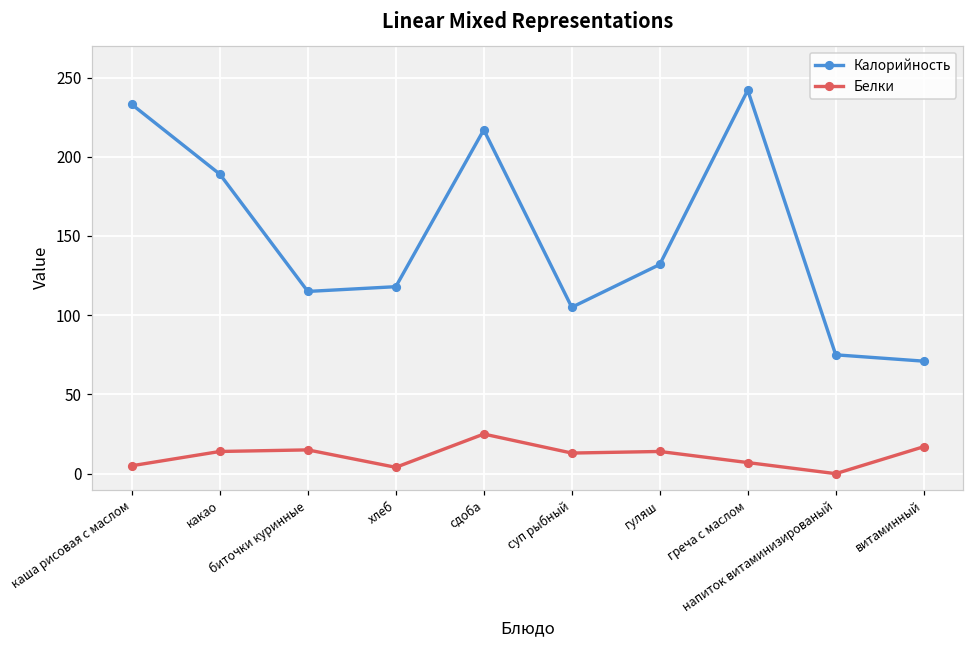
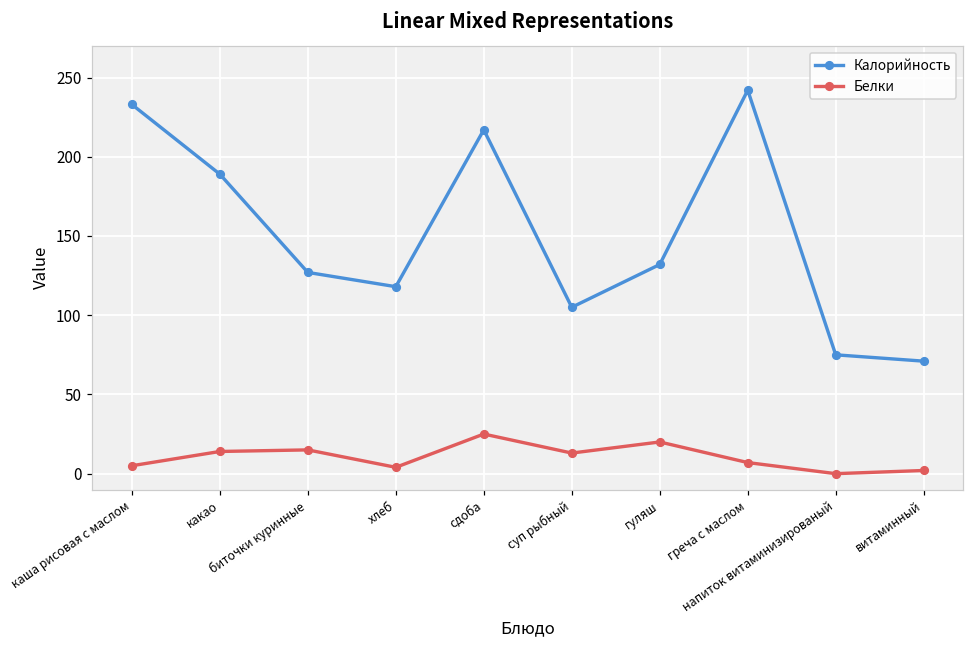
Калорийность, биточки куринные: 115 -> 127
Белки, гуляш: 14 -> 20
Белки, витаминный: 17 -> 2
